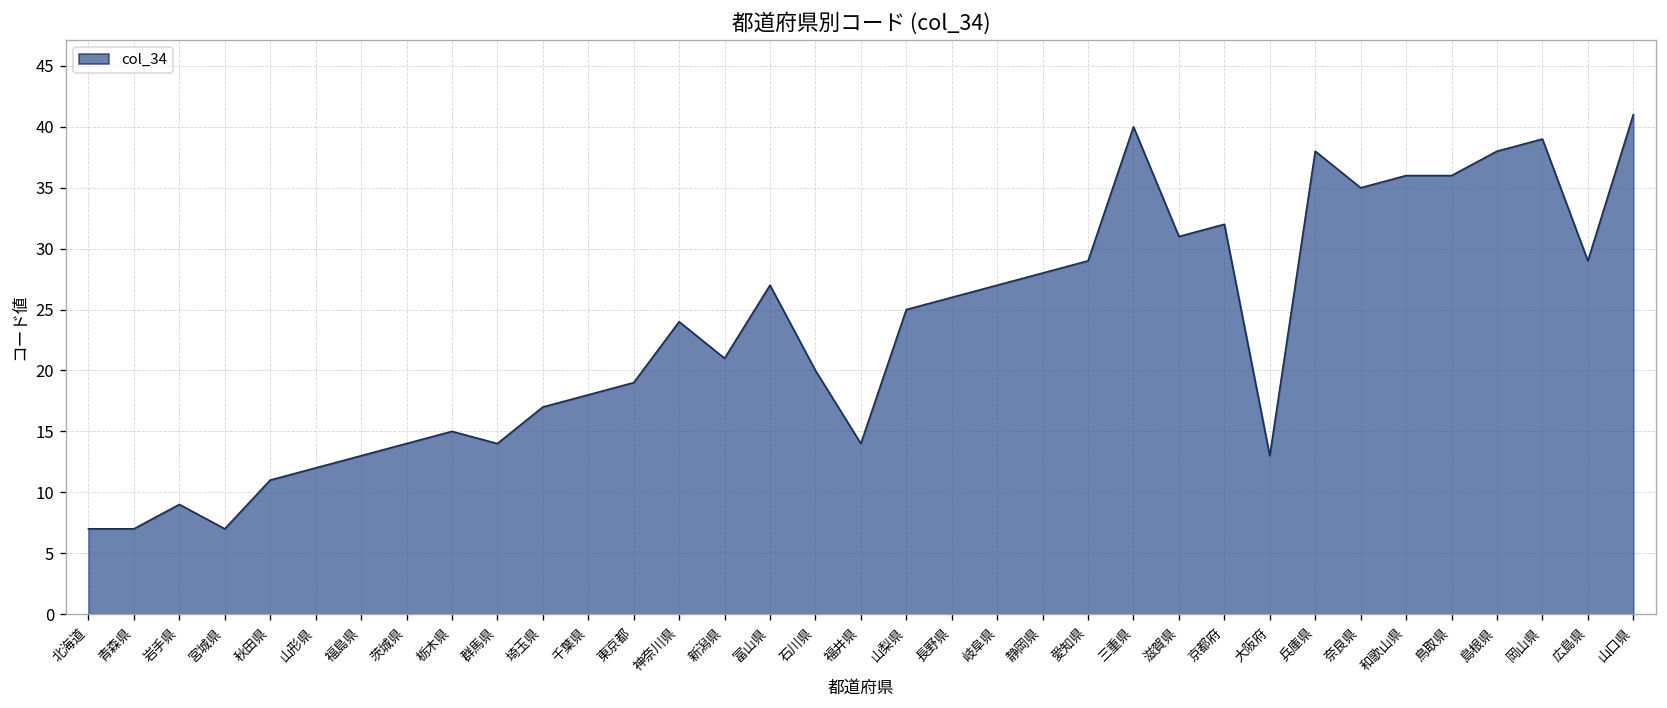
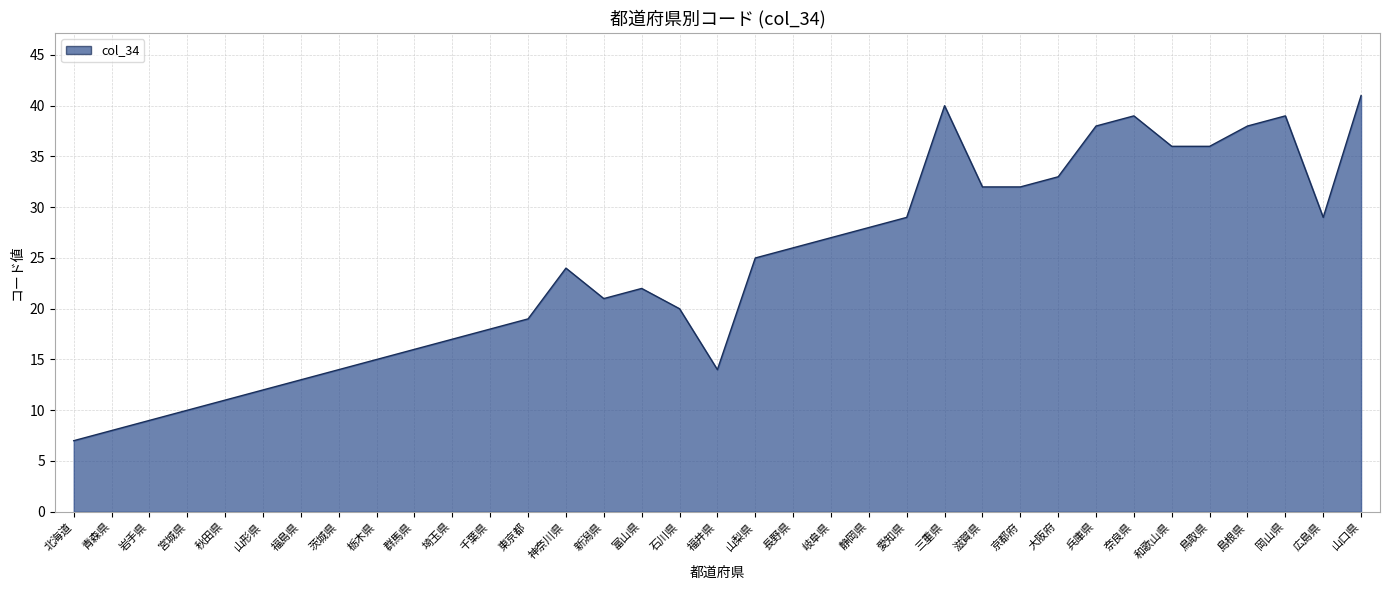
青森県: 7 -> 8
宮城県: 7 -> 10
群馬県: 14 -> 16
富山県: 27 -> 22
滋賀県: 31 -> 32
大阪府: 13 -> 33
奈良県: 35 -> 39
